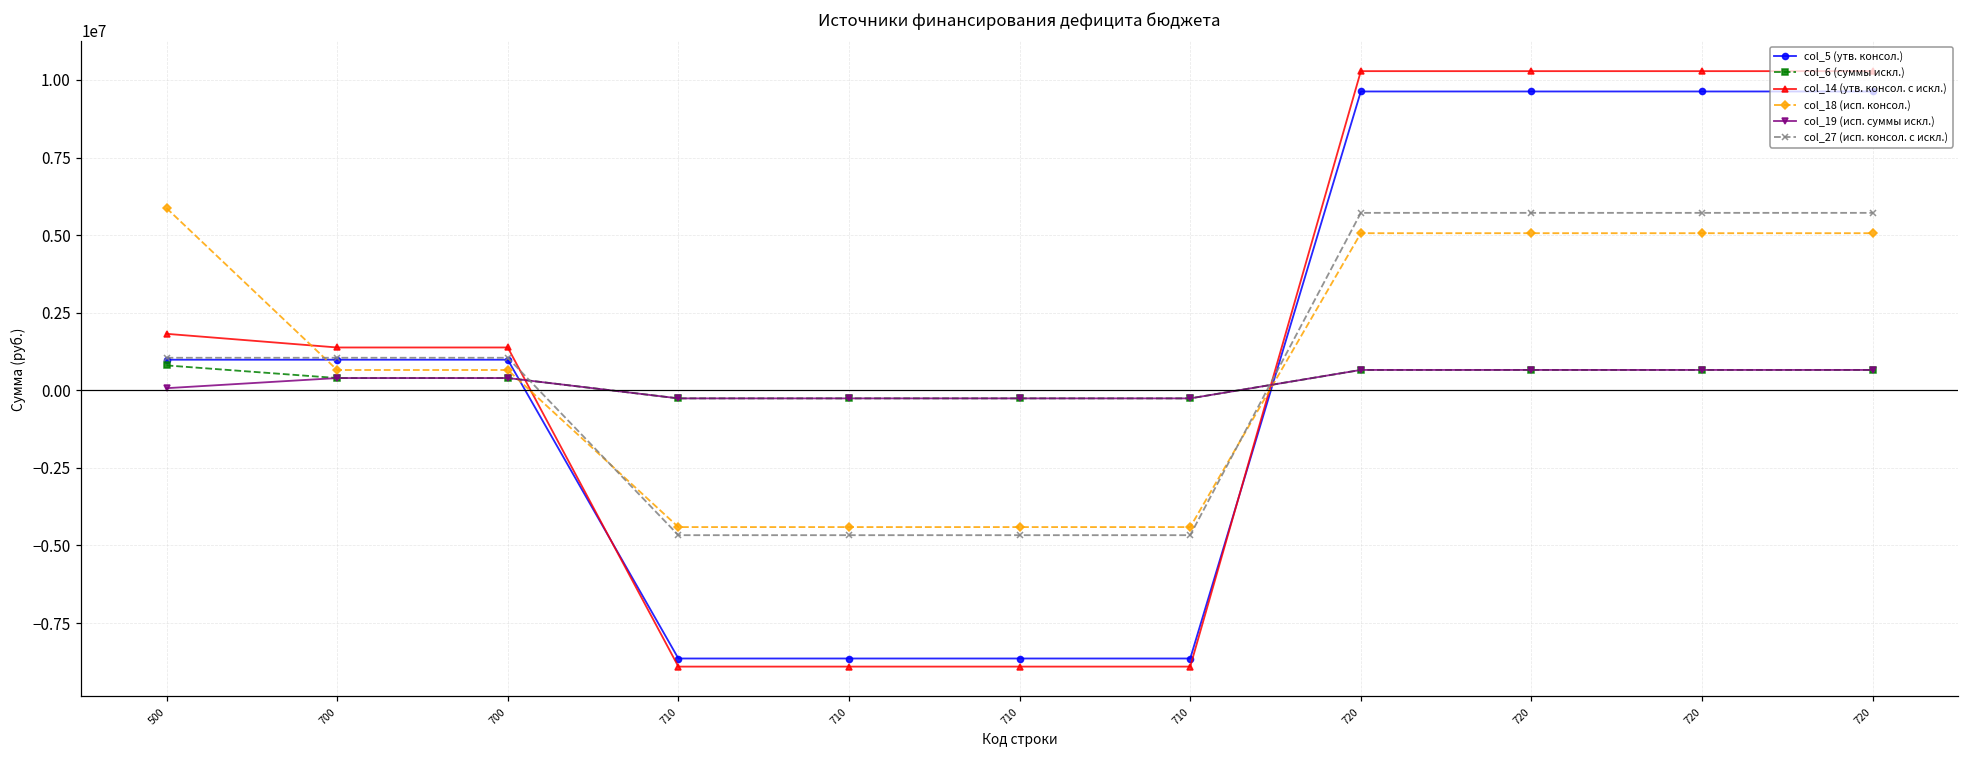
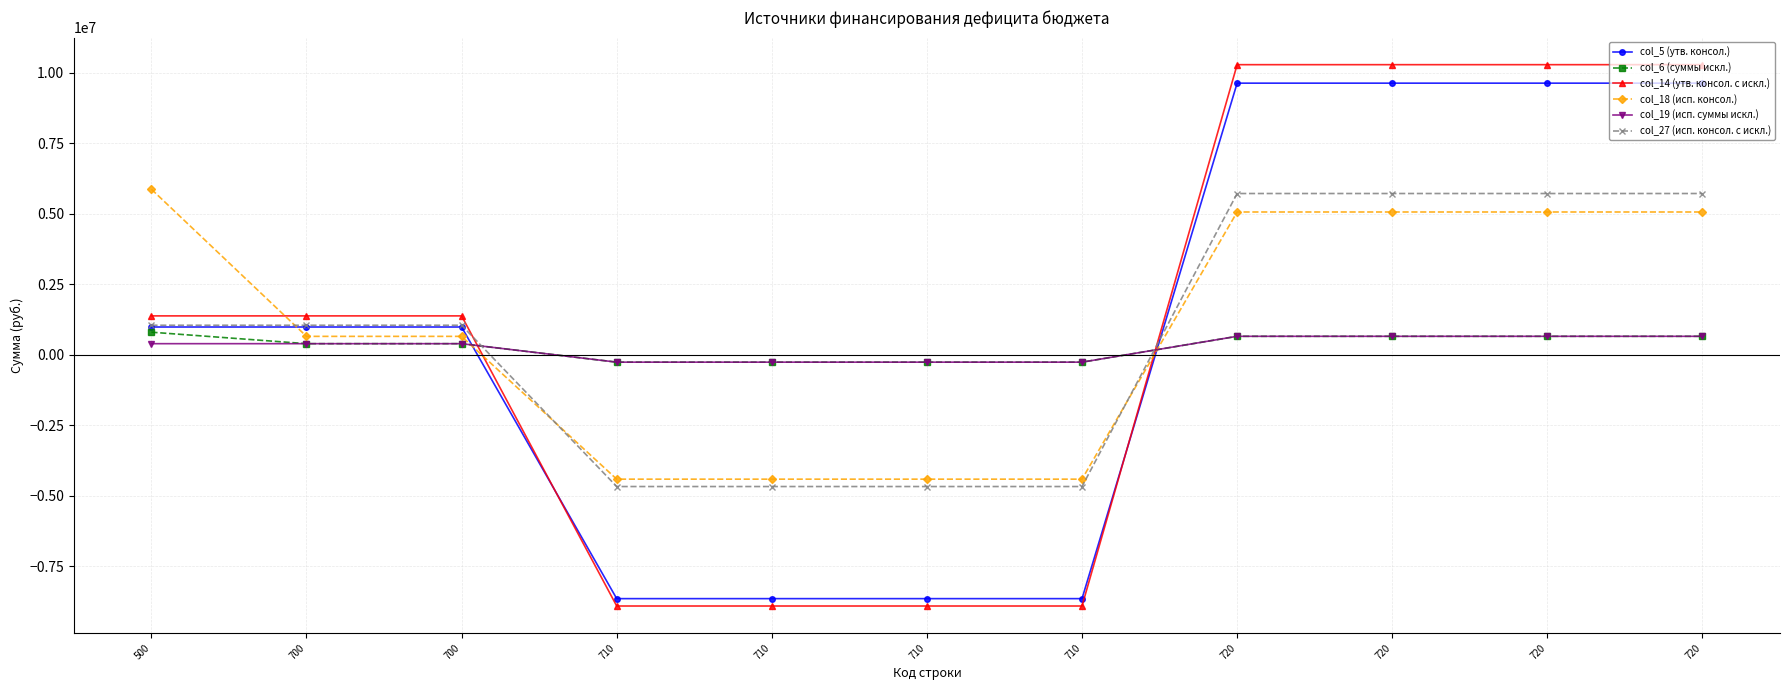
col_14 (утв. консол. с искл.), 500: 1800000 -> 1400000
col_19 (исп. суммы искл.), 500: 100000 -> 400000
